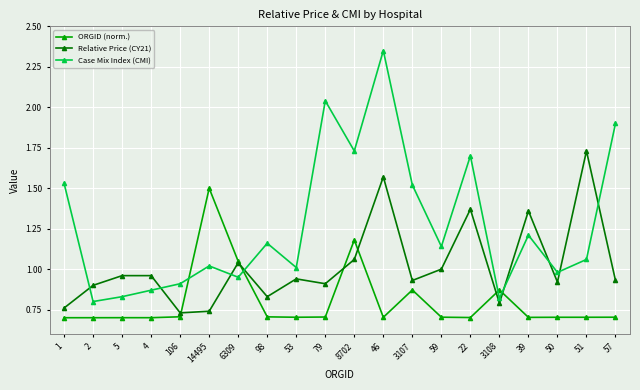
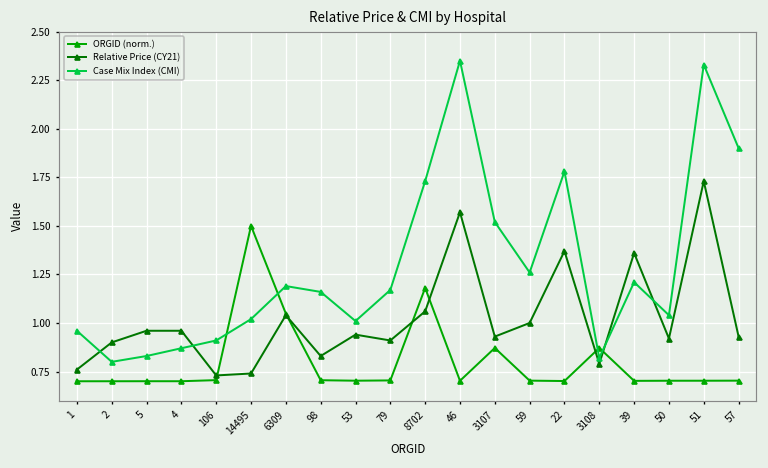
Case Mix Index (CMI), 1: 1.53 -> 0.96
Case Mix Index (CMI), 6309: 0.95 -> 1.19
Case Mix Index (CMI), 79: 2.04 -> 1.17
Case Mix Index (CMI), 59: 1.14 -> 1.26
Case Mix Index (CMI), 22: 1.70 -> 1.78
Case Mix Index (CMI), 50: 0.98 -> 1.04
Case Mix Index (CMI), 51: 1.06 -> 2.33
